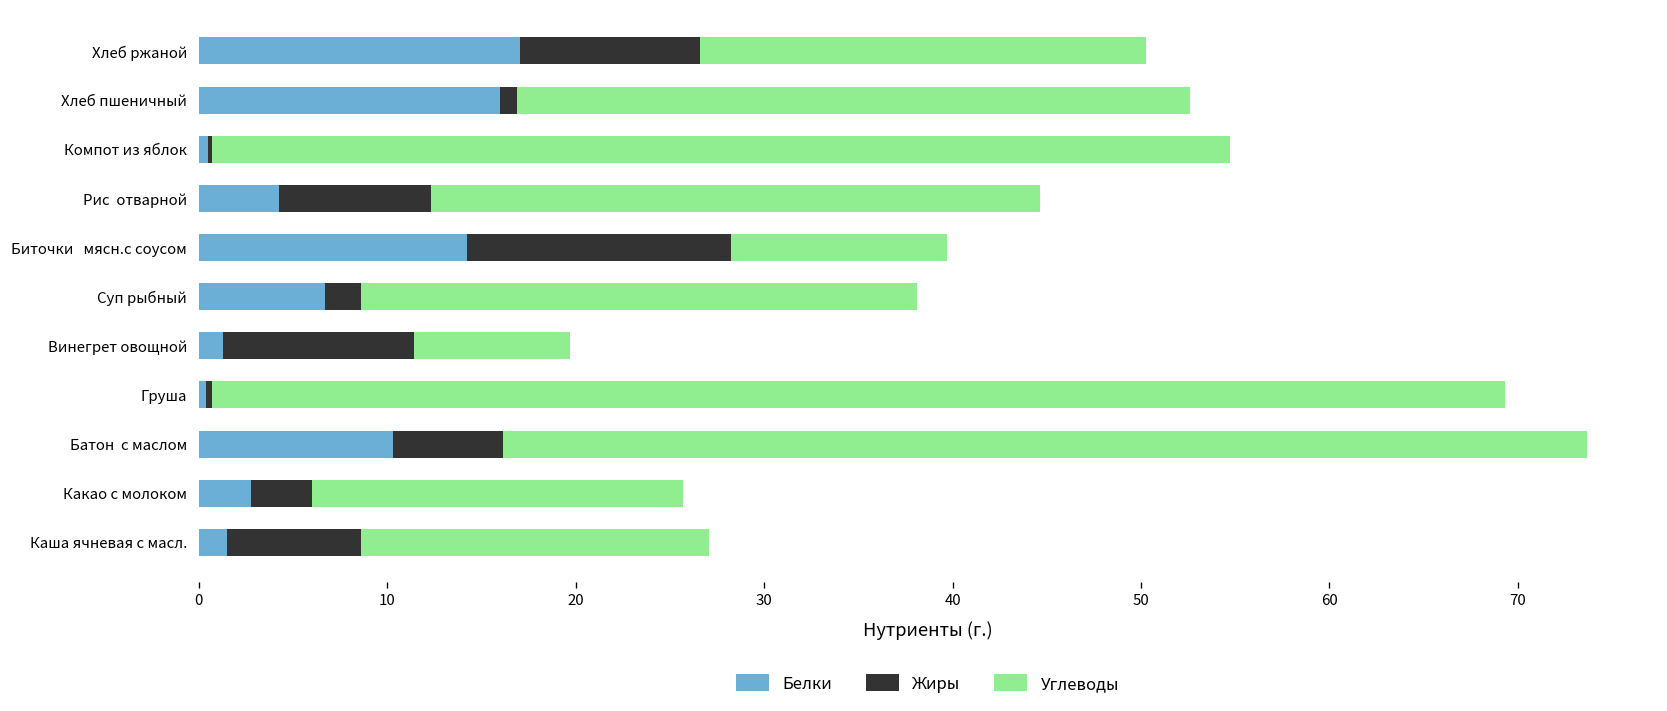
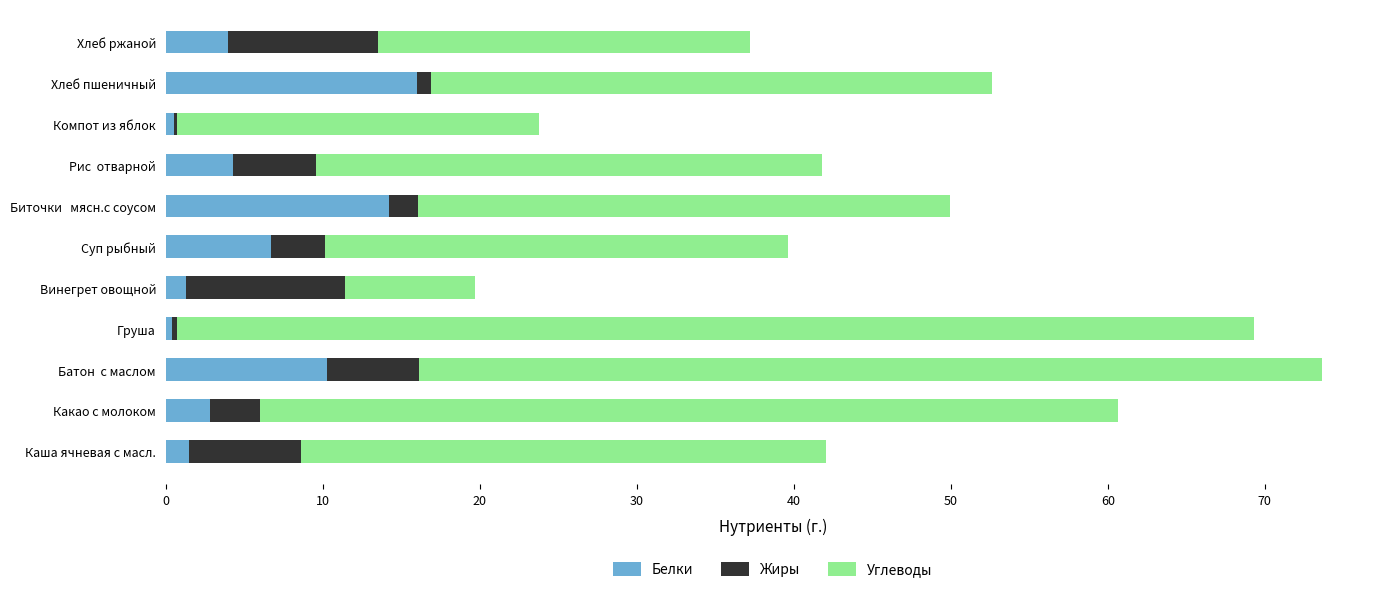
Белки, Хлеб ржаной: 17.0 -> 4.0
Углеводы, Компот из яблок: 54.0 -> 23.1
Жиры, Рис отварной: 8.1 -> 5.3
Жиры, Биточки мясн.с соусом: 14.0 -> 1.8
Углеводы, Биточки мясн.с соусом: 11.4 -> 33.9
Жиры, Суп рыбный: 1.9 -> 3.4
Углеводы, Какао с молоком: 19.7 -> 54.7
Углеводы, Каша ячневая с масл.: 18.5 -> 33.5
